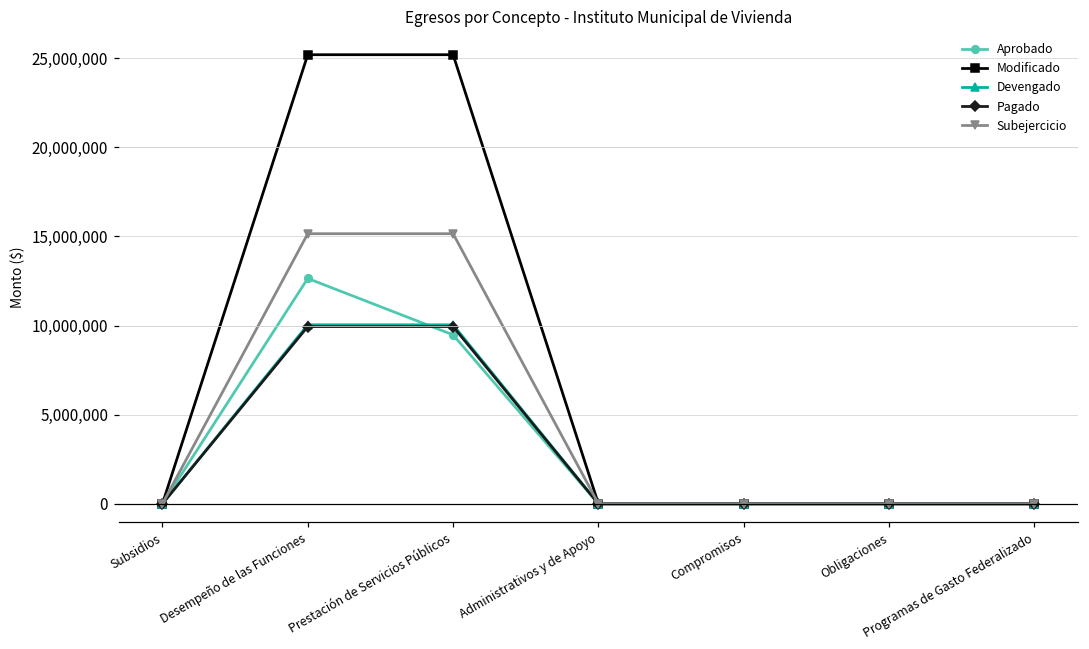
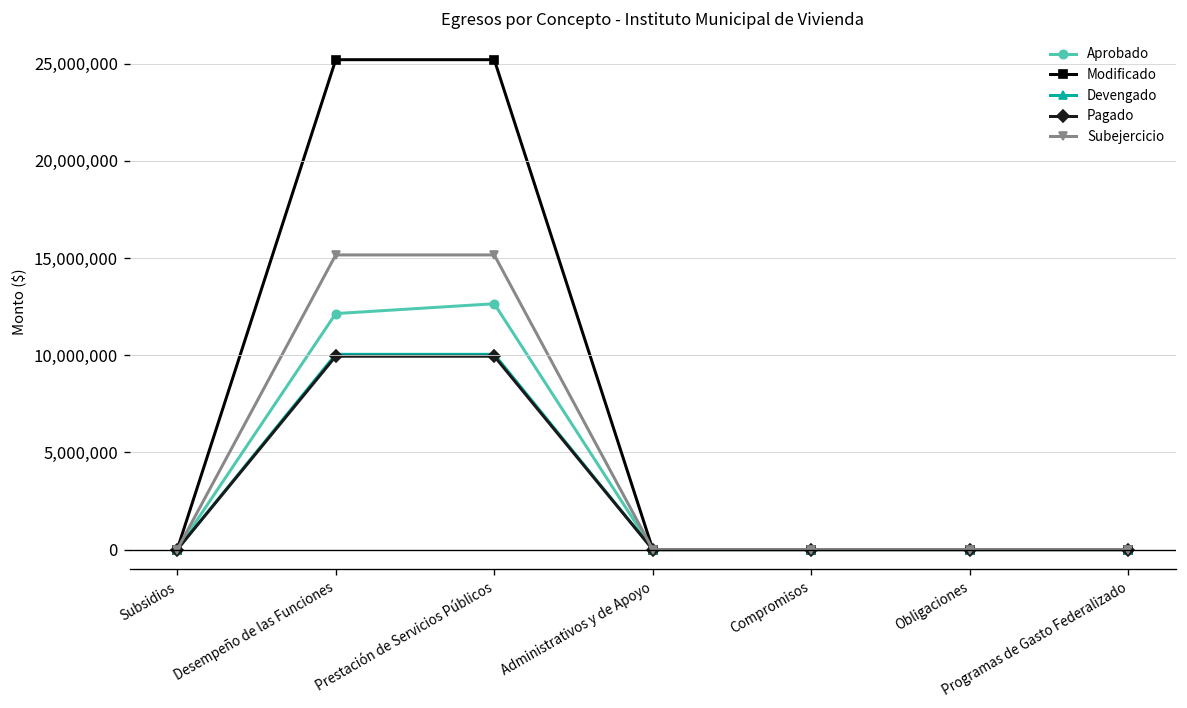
Aprobado, Desempeño de las Funciones: 12,600,000 -> 12,100,000
Aprobado, Prestación de Servicios Públicos: 9,500,000 -> 12,600,000
